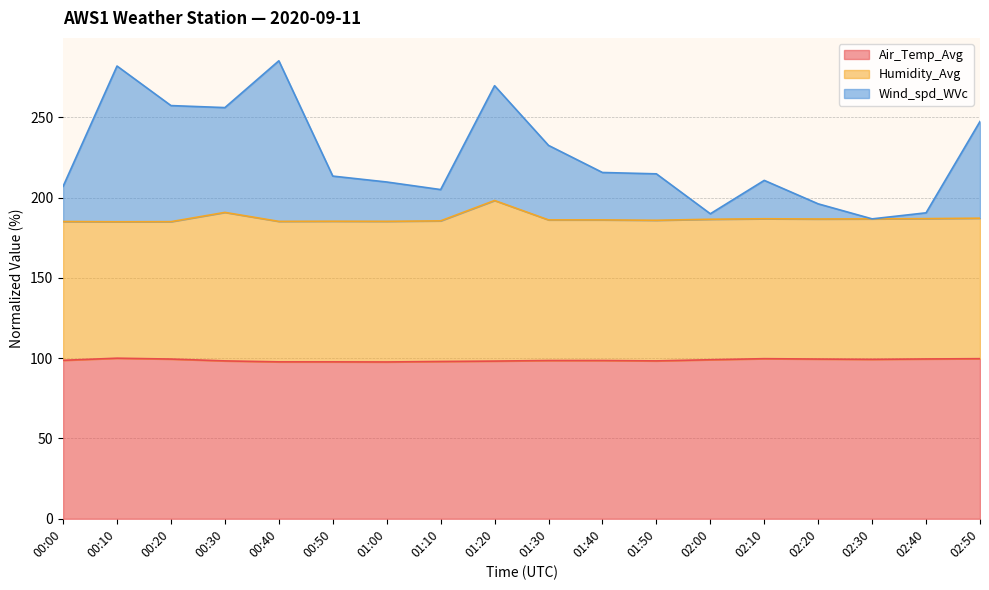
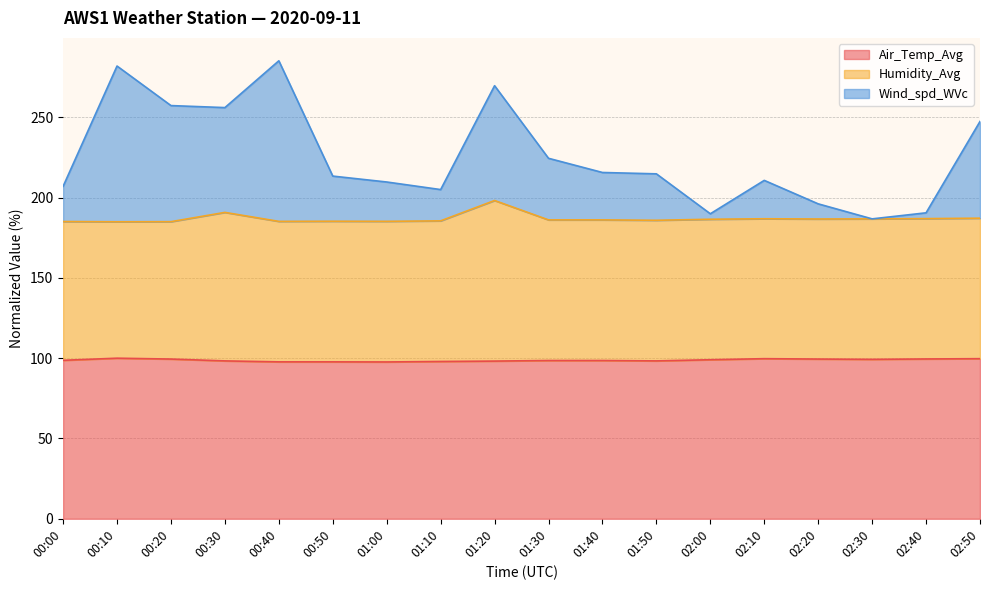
Wind_spd_WVc, 01:30: 46 -> 38
